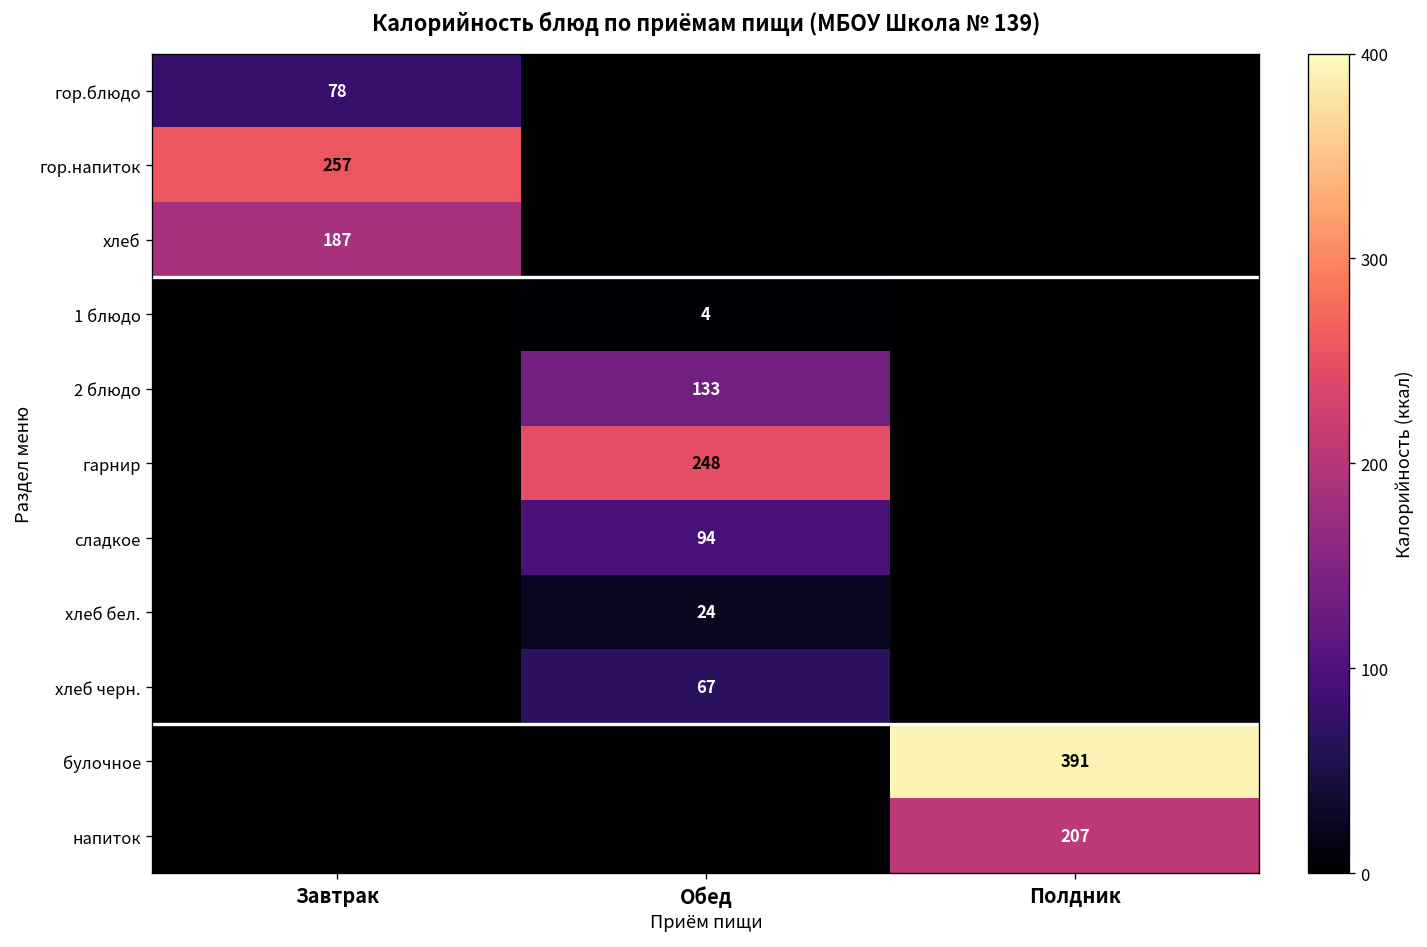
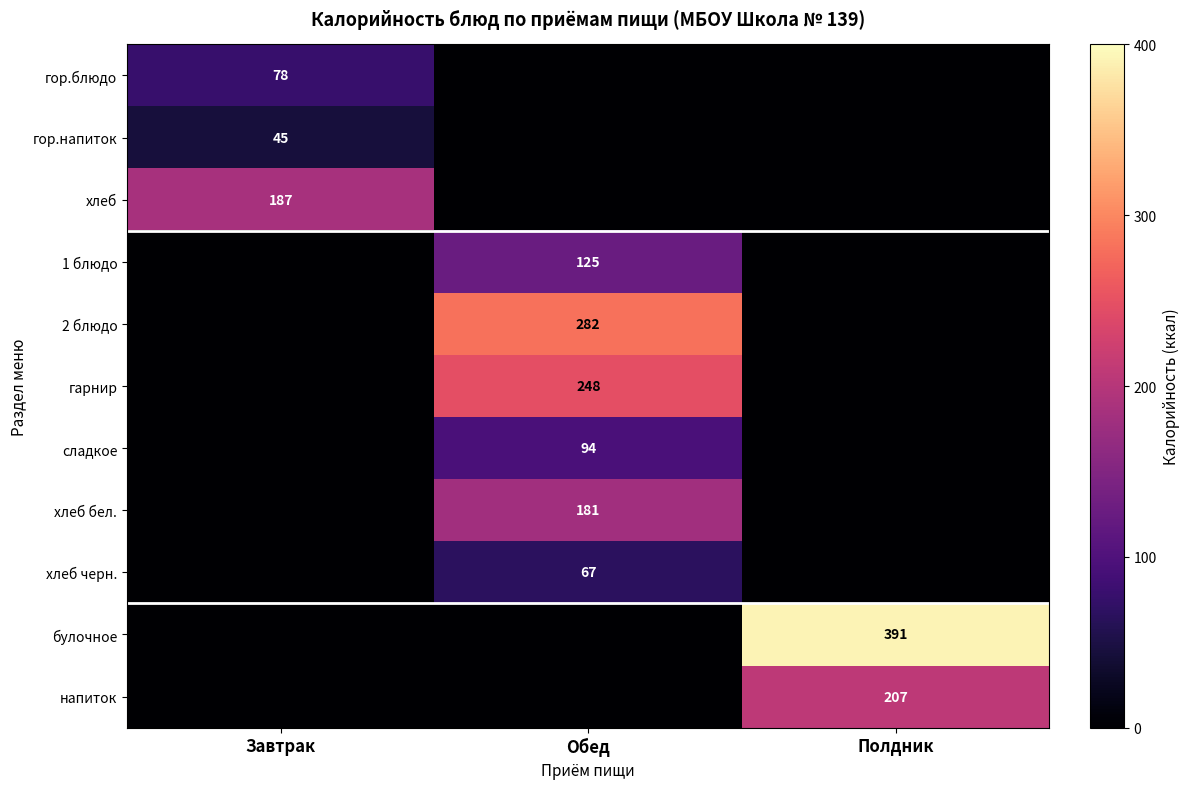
гор.напиток, Завтрак: 257 -> 45
1 блюдо, Обед: 4 -> 125
2 блюдо, Обед: 133 -> 282
хлеб бел., Обед: 24 -> 181
